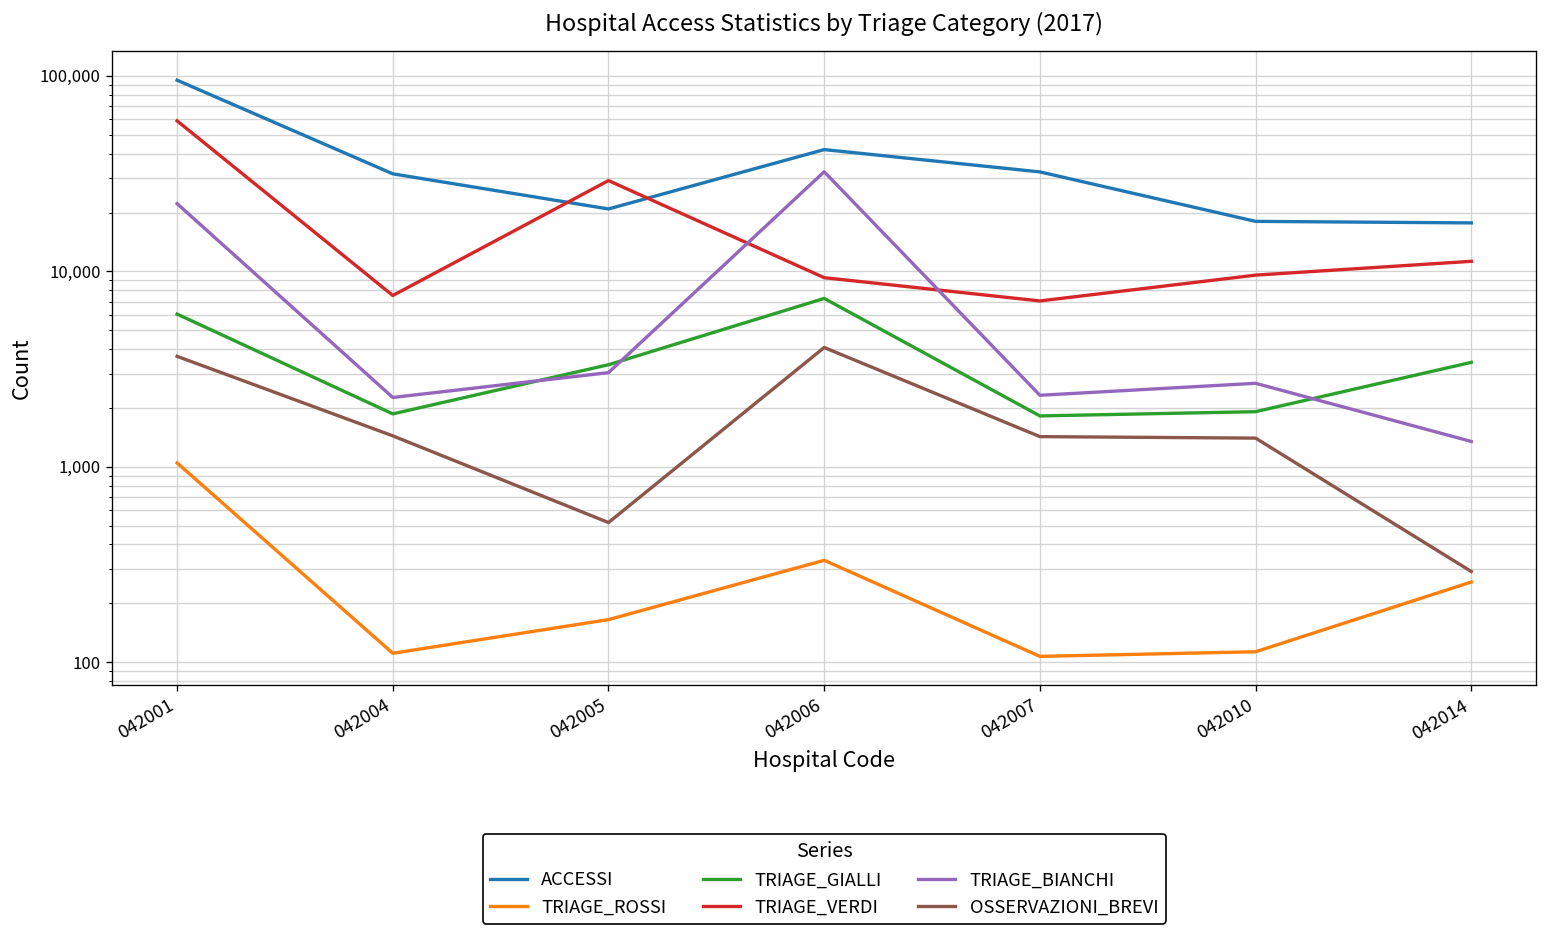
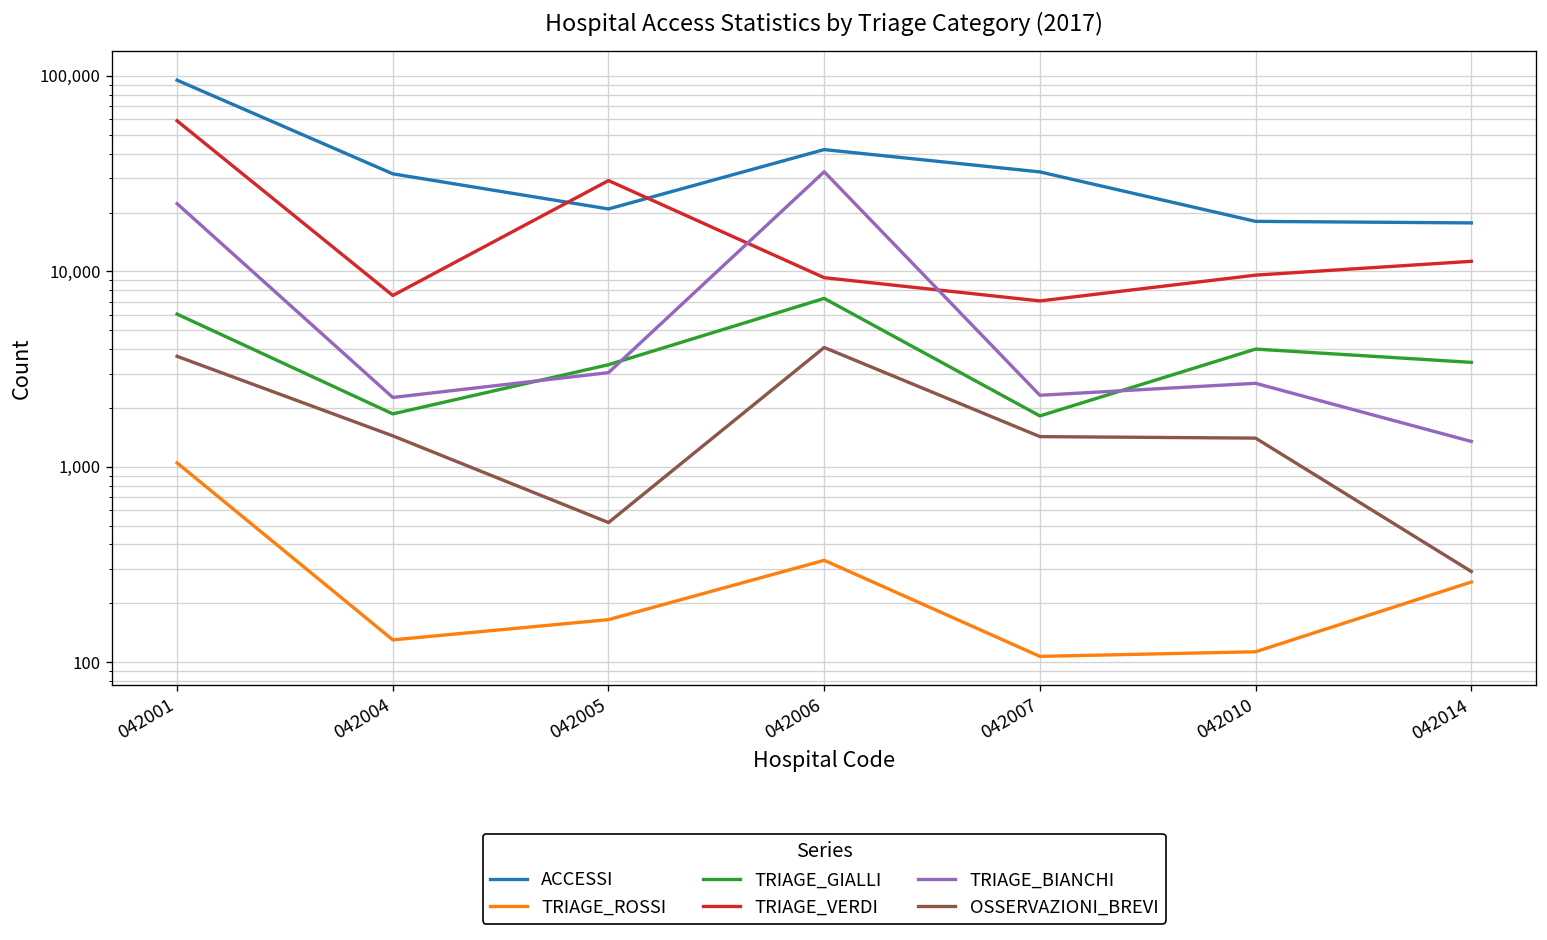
TRIAGE_ROSSI, 042004: 110 -> 130
TRIAGE_GIALLI, 042010: 1,900 -> 4,000
